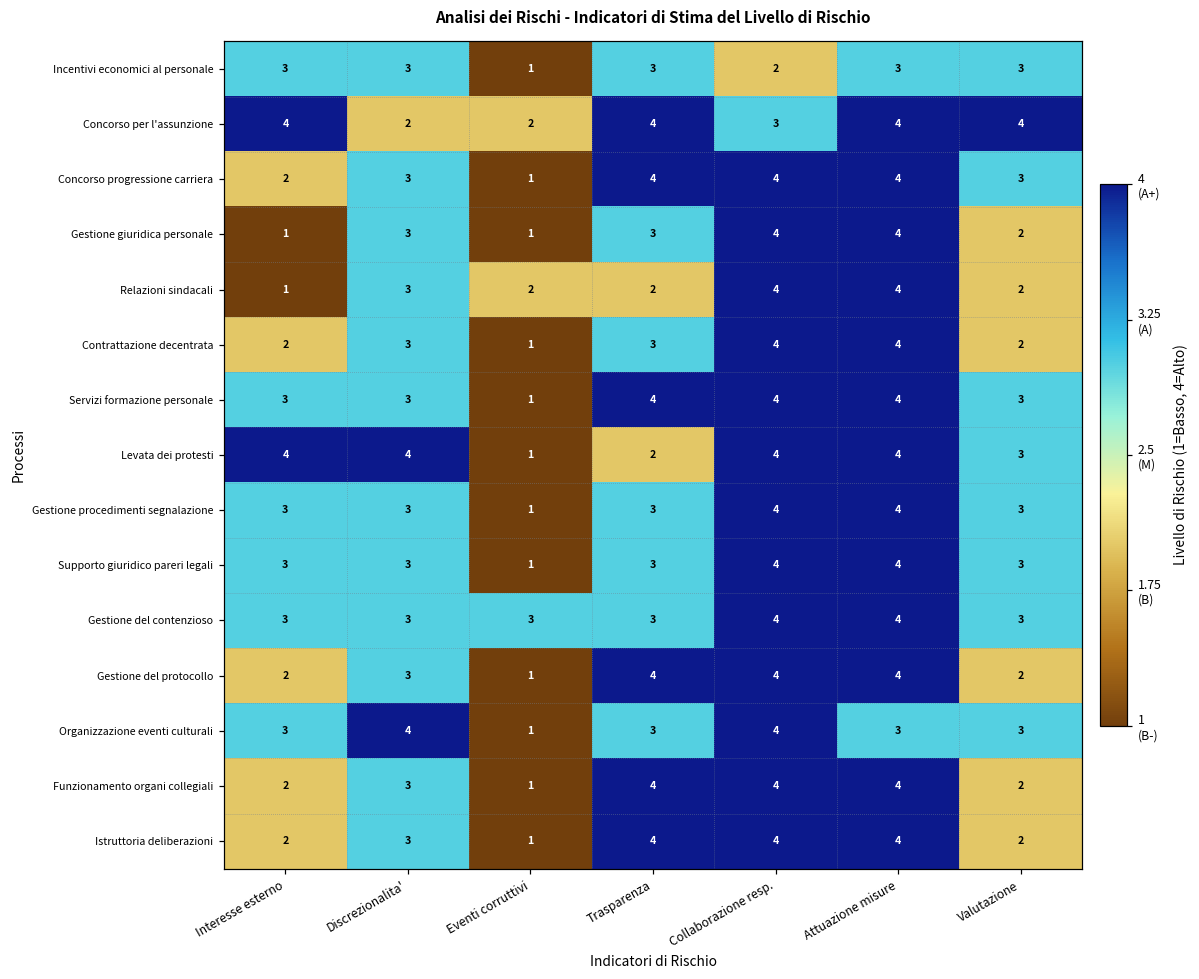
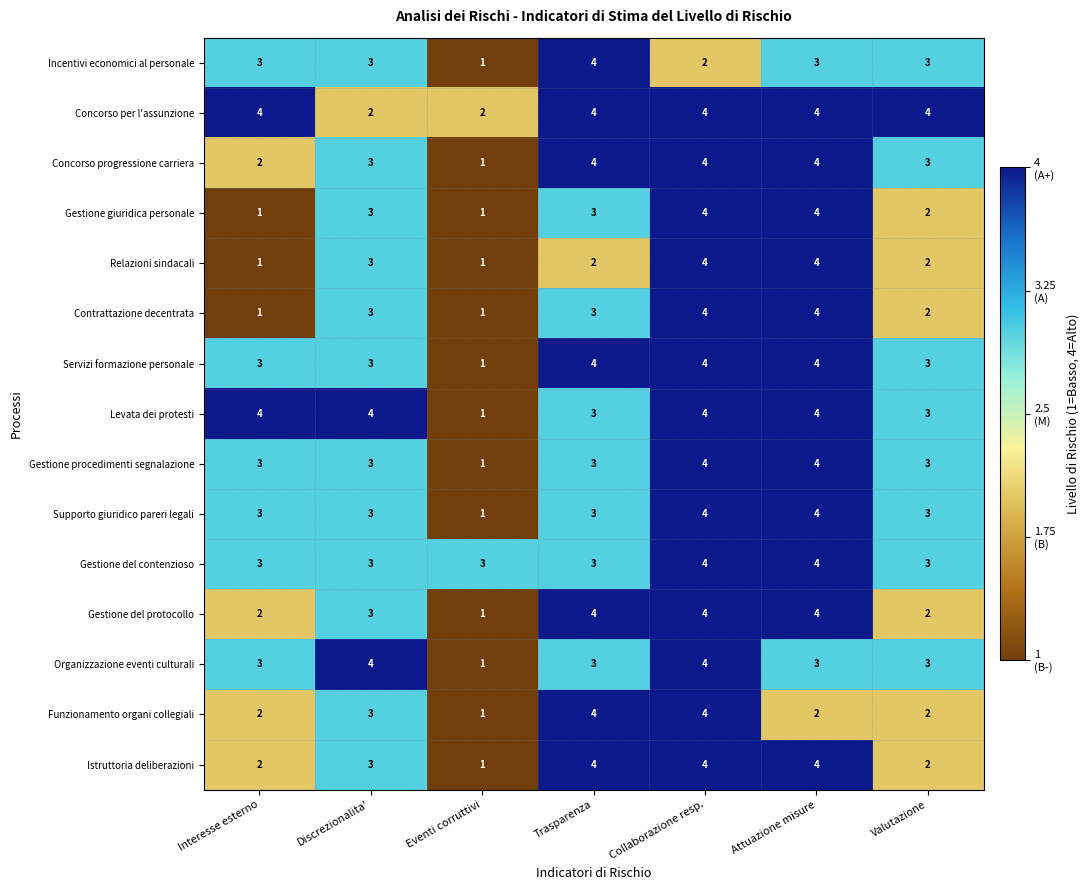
Incentivi economici al personale, Trasparenza: 3 -> 4
Concorso per l'assunzione, Collaborazione resp.: 3 -> 4
Relazioni sindacali, Eventi corruttivi: 2 -> 1
Contrattazione decentrata, Interesse esterno: 2 -> 1
Levata dei protesti, Trasparenza: 2 -> 3
Funzionamento organi collegiali, Attuazione misure: 4 -> 2
